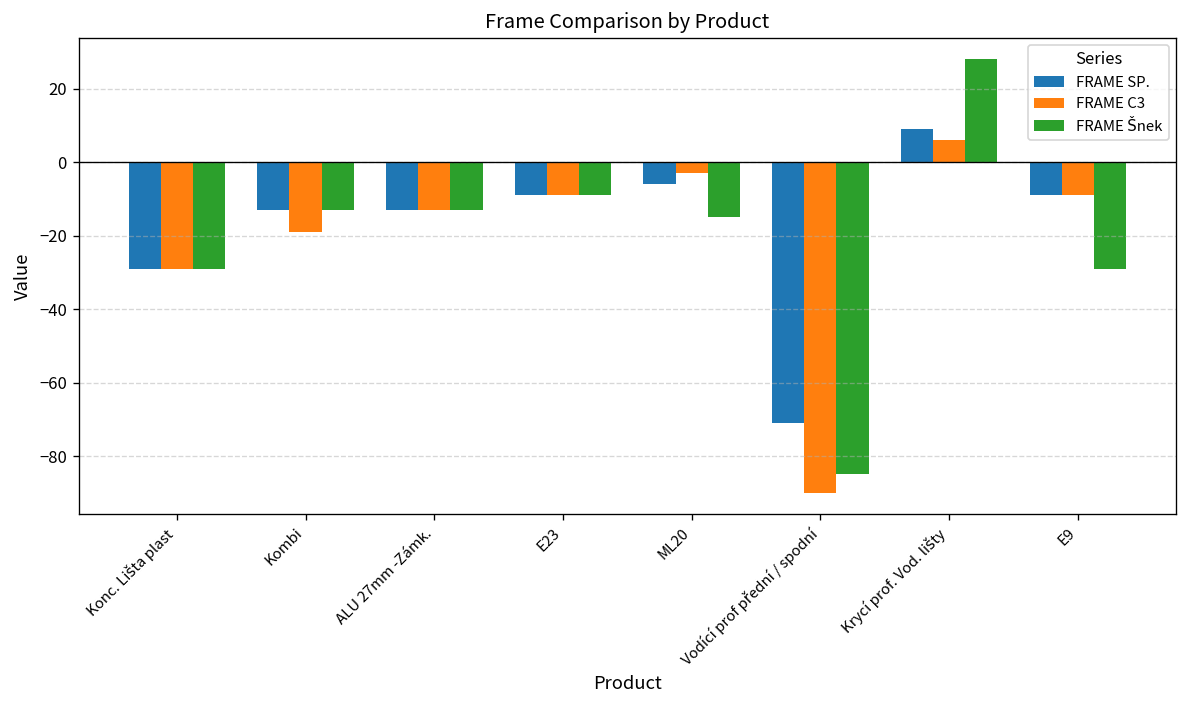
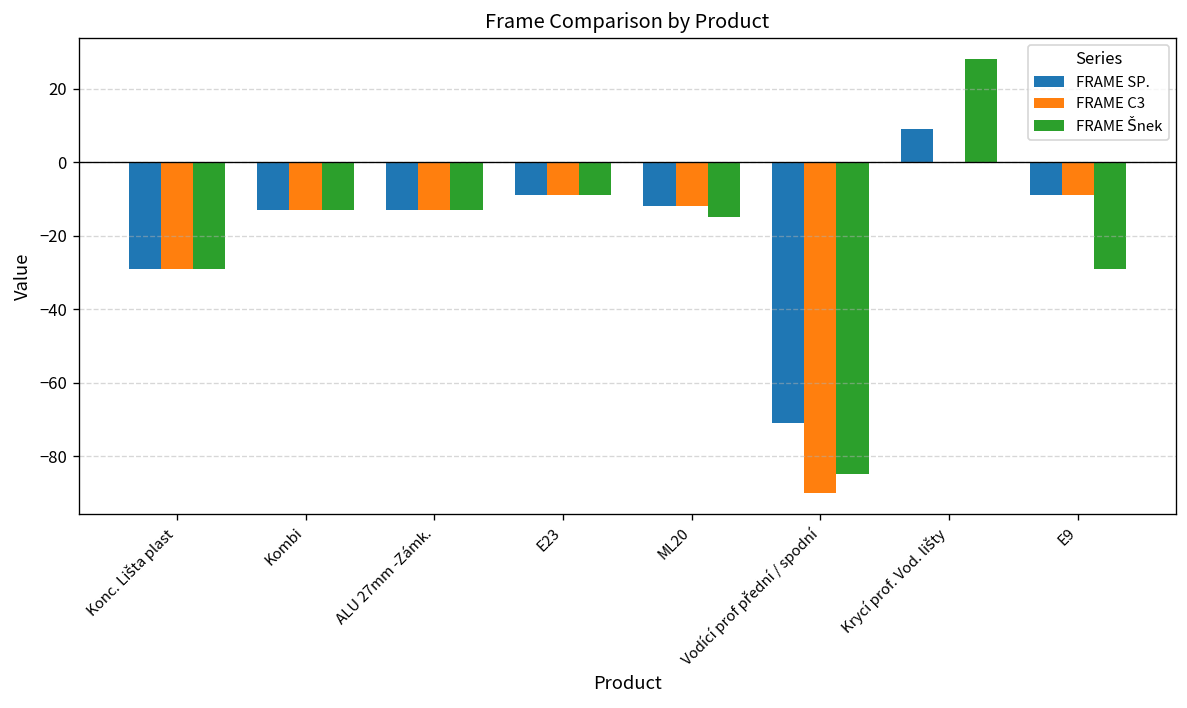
FRAME C3, Kombi: -19 -> -13
FRAME SP., ML20: -6 -> -12
FRAME C3, ML20: -3 -> -12
FRAME C3, Krycí prof. Vod. lišty: 6 -> 0
